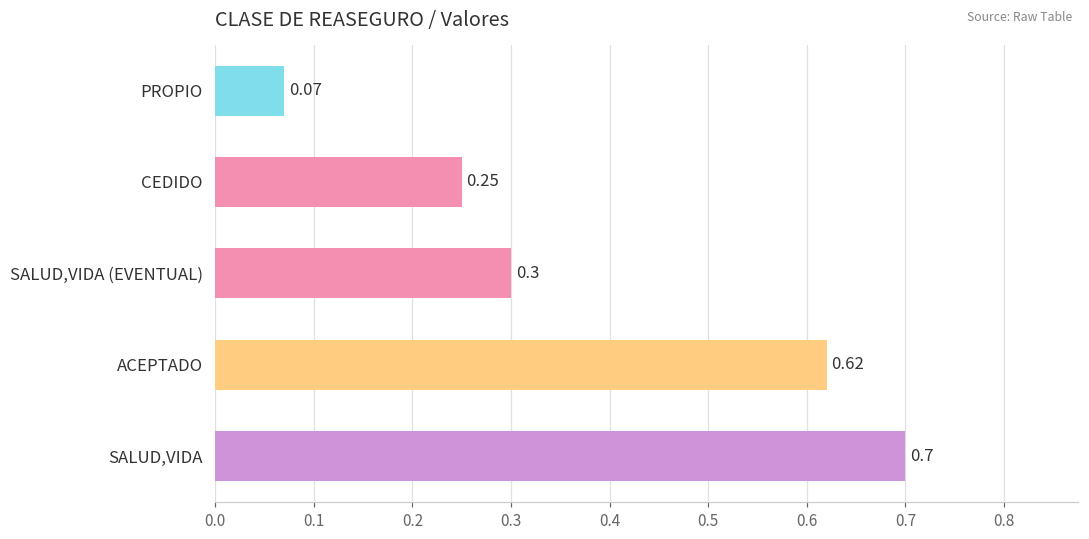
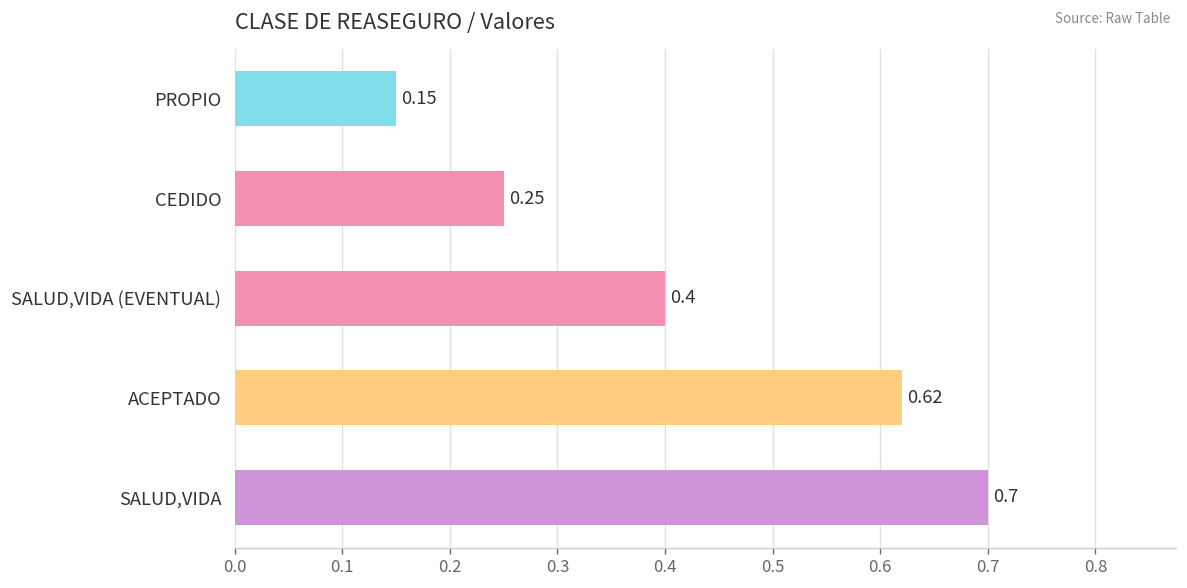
PROPIO: 0.07 -> 0.15
SALUD,VIDA (EVENTUAL): 0.3 -> 0.4
